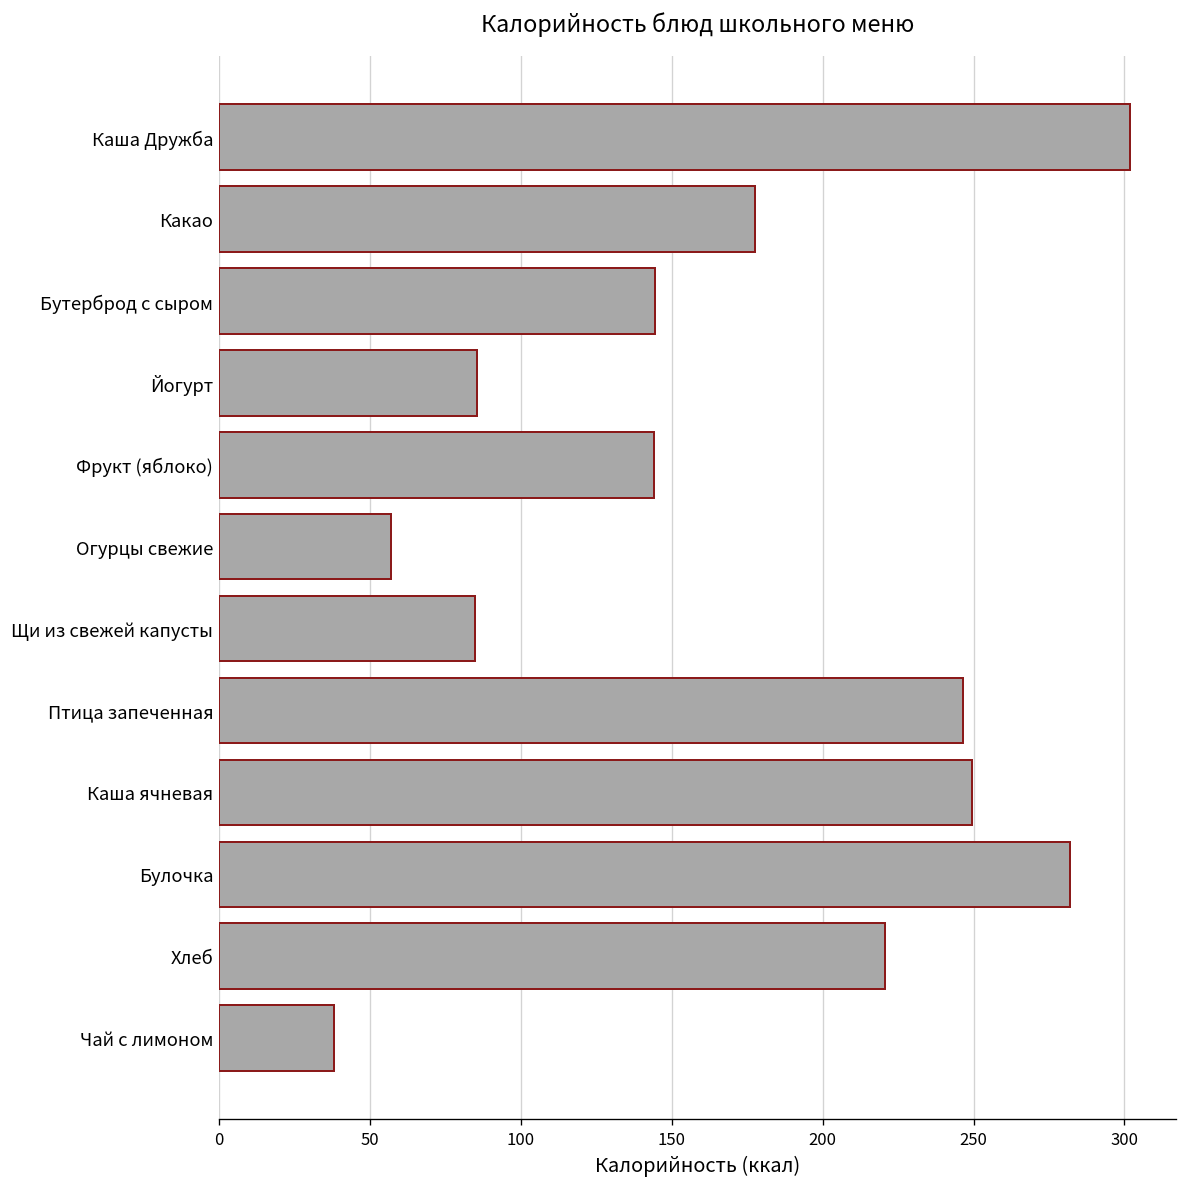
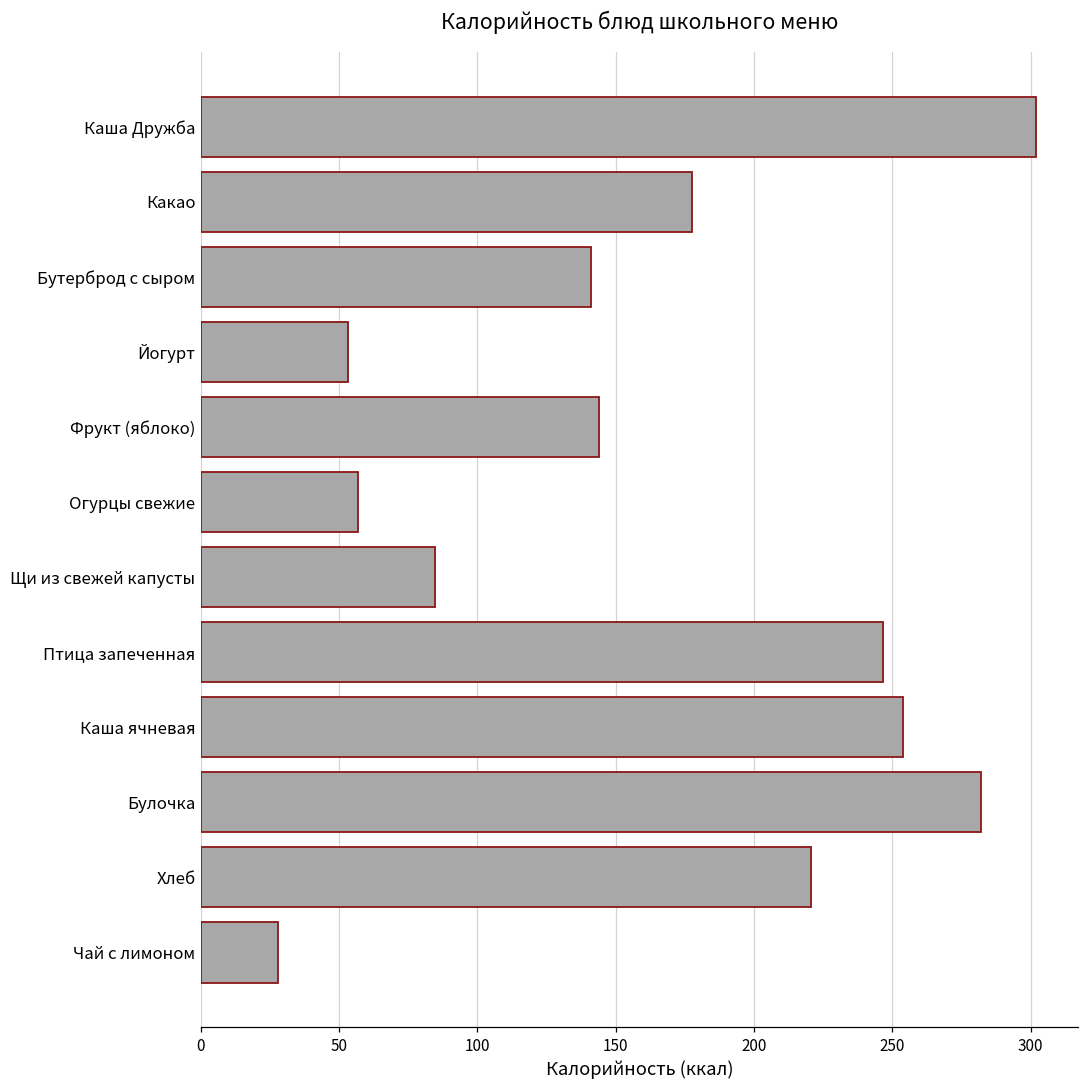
Бутерброд с сыром: 145 -> 141
Йогурт: 86 -> 53
Каша ячневая: 249 -> 254
Чай с лимоном: 38 -> 28
